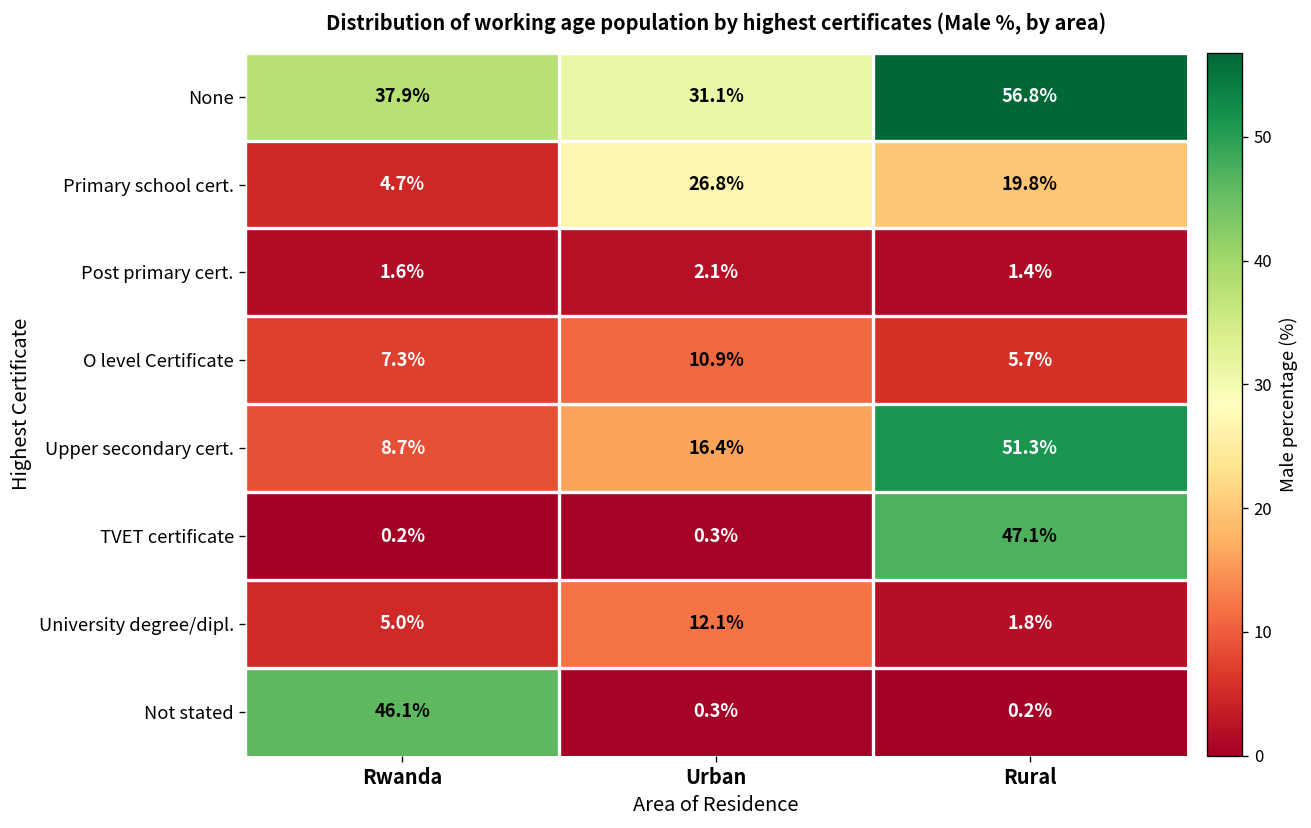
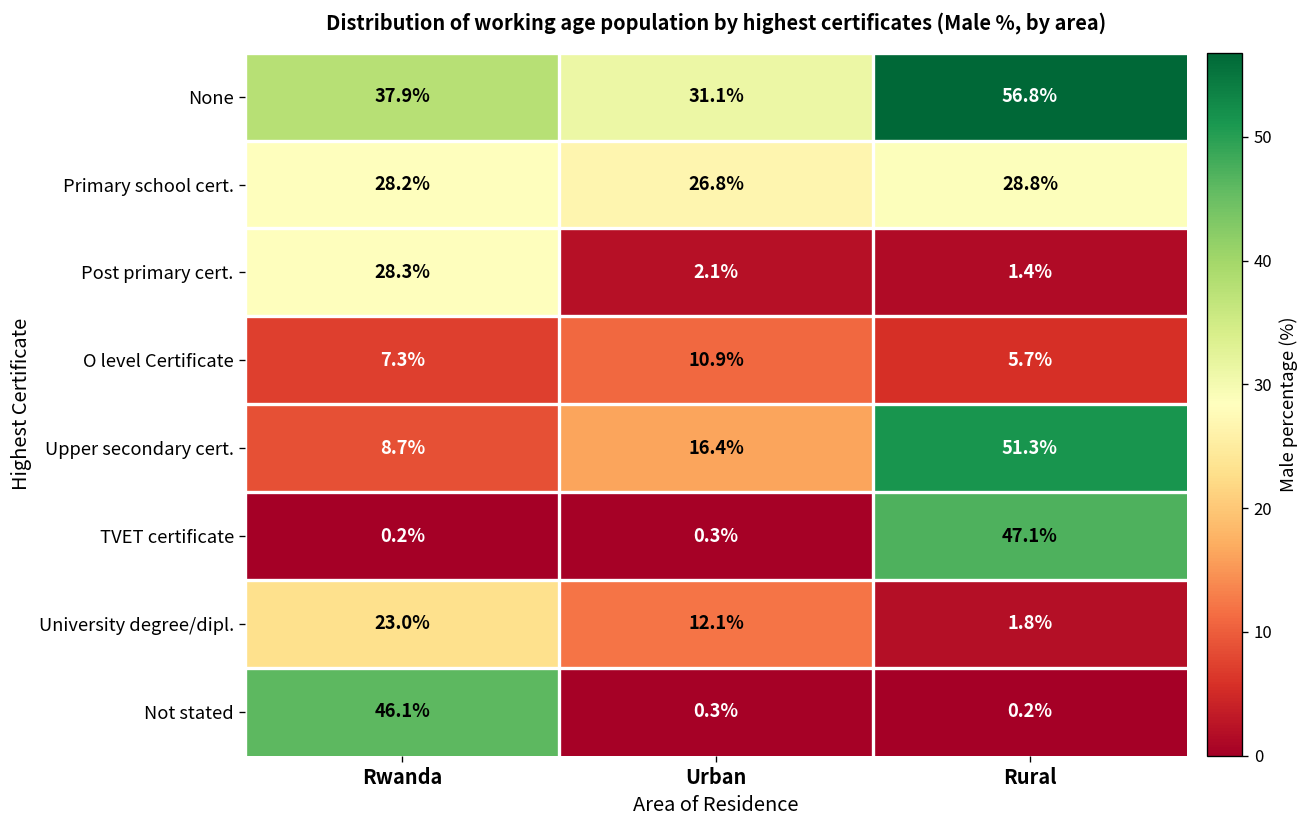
Primary school cert., Rwanda: 4.7% -> 28.2%
Primary school cert., Rural: 19.8% -> 28.8%
Post primary cert., Rwanda: 1.6% -> 28.3%
University degree/dipl., Rwanda: 5.0% -> 23.0%
